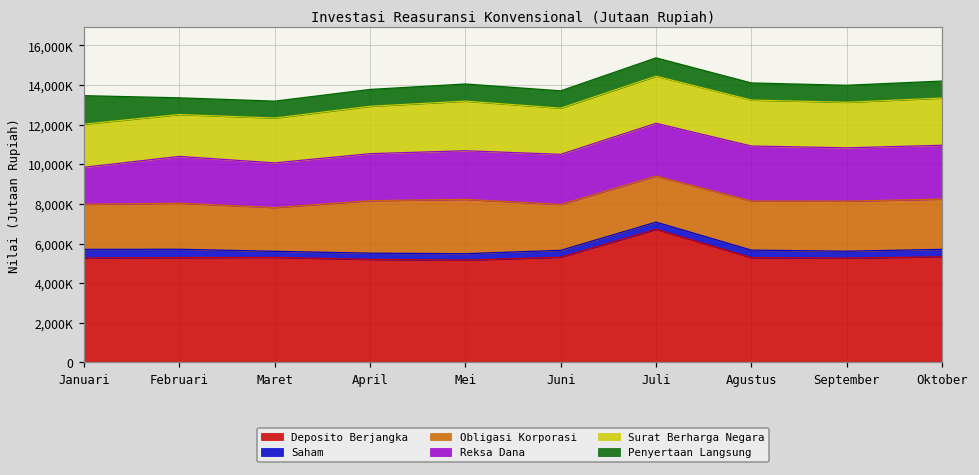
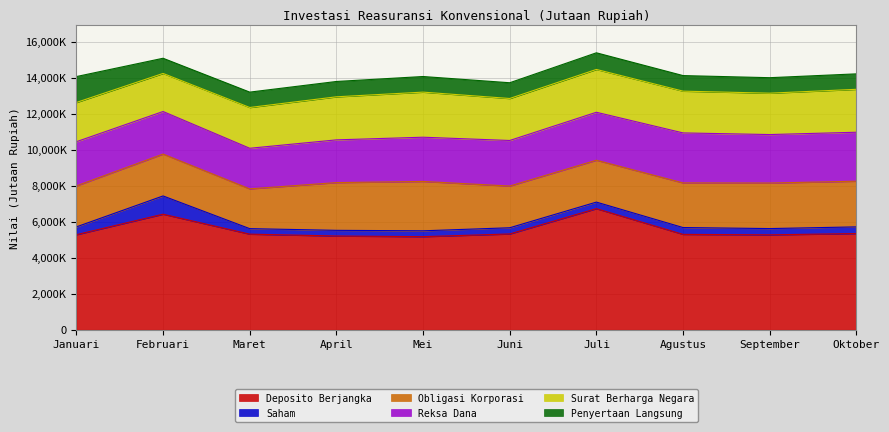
Reksa Dana, Januari: 1,900,000 -> 2,500,000
Deposito Berjangka, Februari: 5,300,000 -> 6,400,000
Saham, Februari: 400,000 -> 1,000,000
